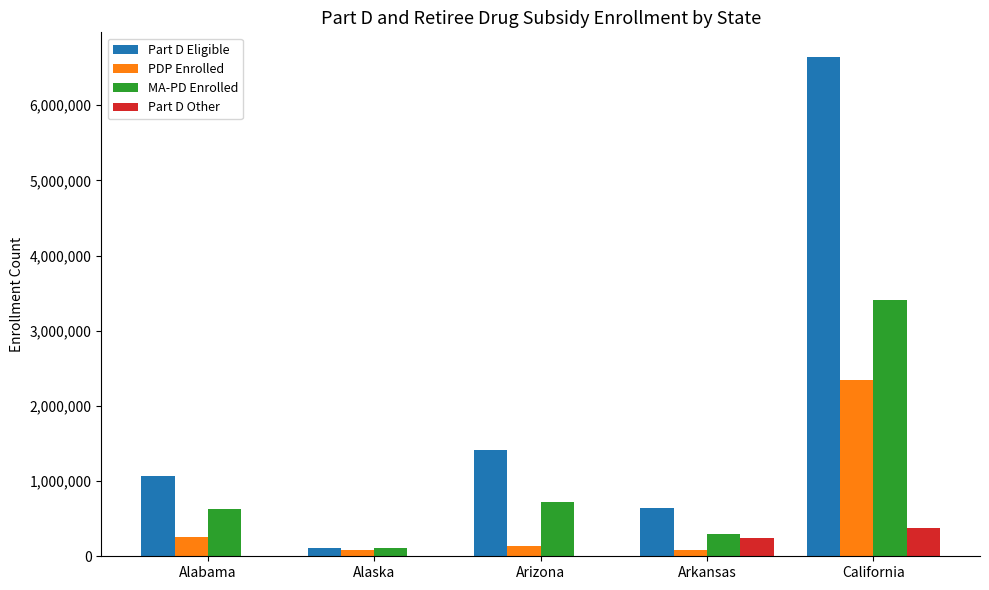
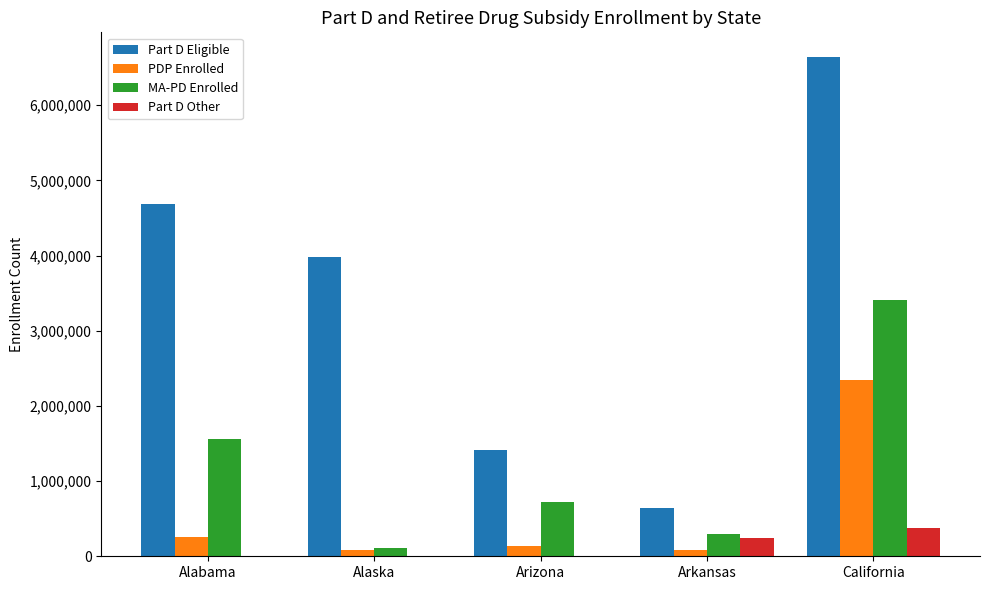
Part D Eligible, Alabama: 1,100,000 -> 4,700,000
MA-PD Enrolled, Alabama: 600,000 -> 1,600,000
Part D Eligible, Alaska: 100,000 -> 4,000,000
